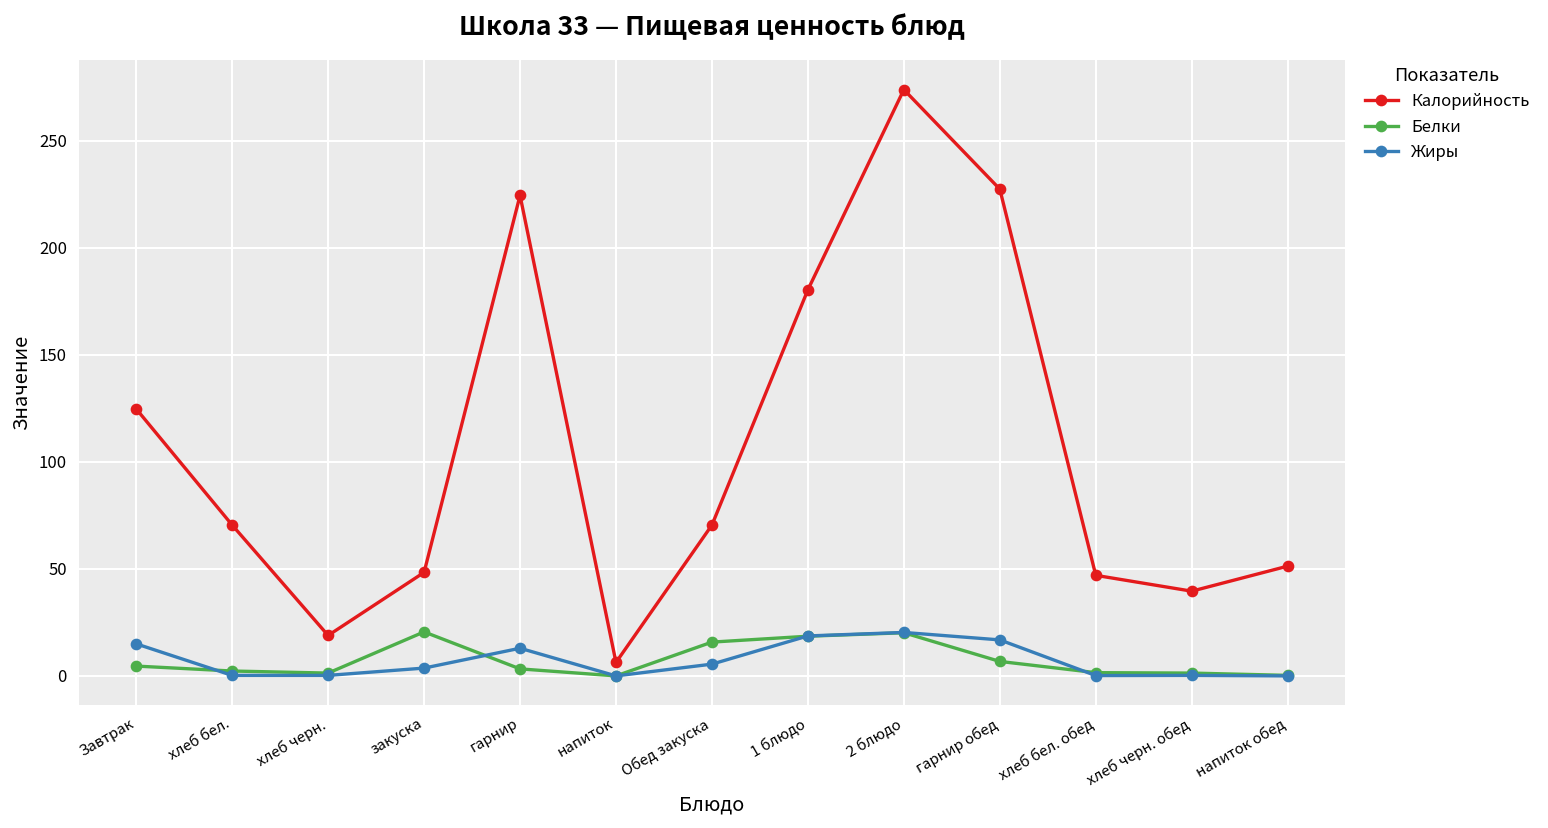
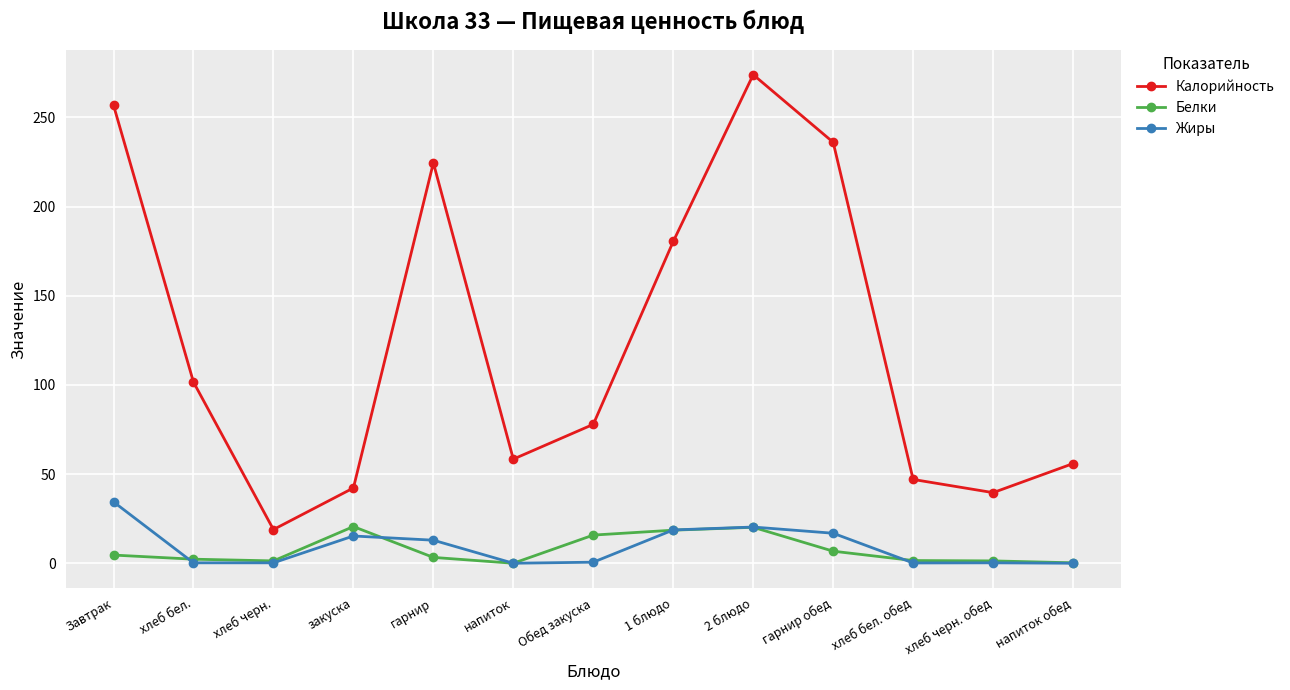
Калорийность, Завтрак: 125 -> 257
Жиры, Завтрак: 15 -> 34
Калорийность, хлеб бел.: 71 -> 102
Калорийность, закуска: 48 -> 42
Жиры, закуска: 4 -> 15
Калорийность, напиток: 6 -> 58
Калорийность, Обед закуска: 71 -> 78
Жиры, Обед закуска: 6 -> 1
Калорийность, гарнир обед: 227 -> 236
Калорийность, напиток обед: 51 -> 56
